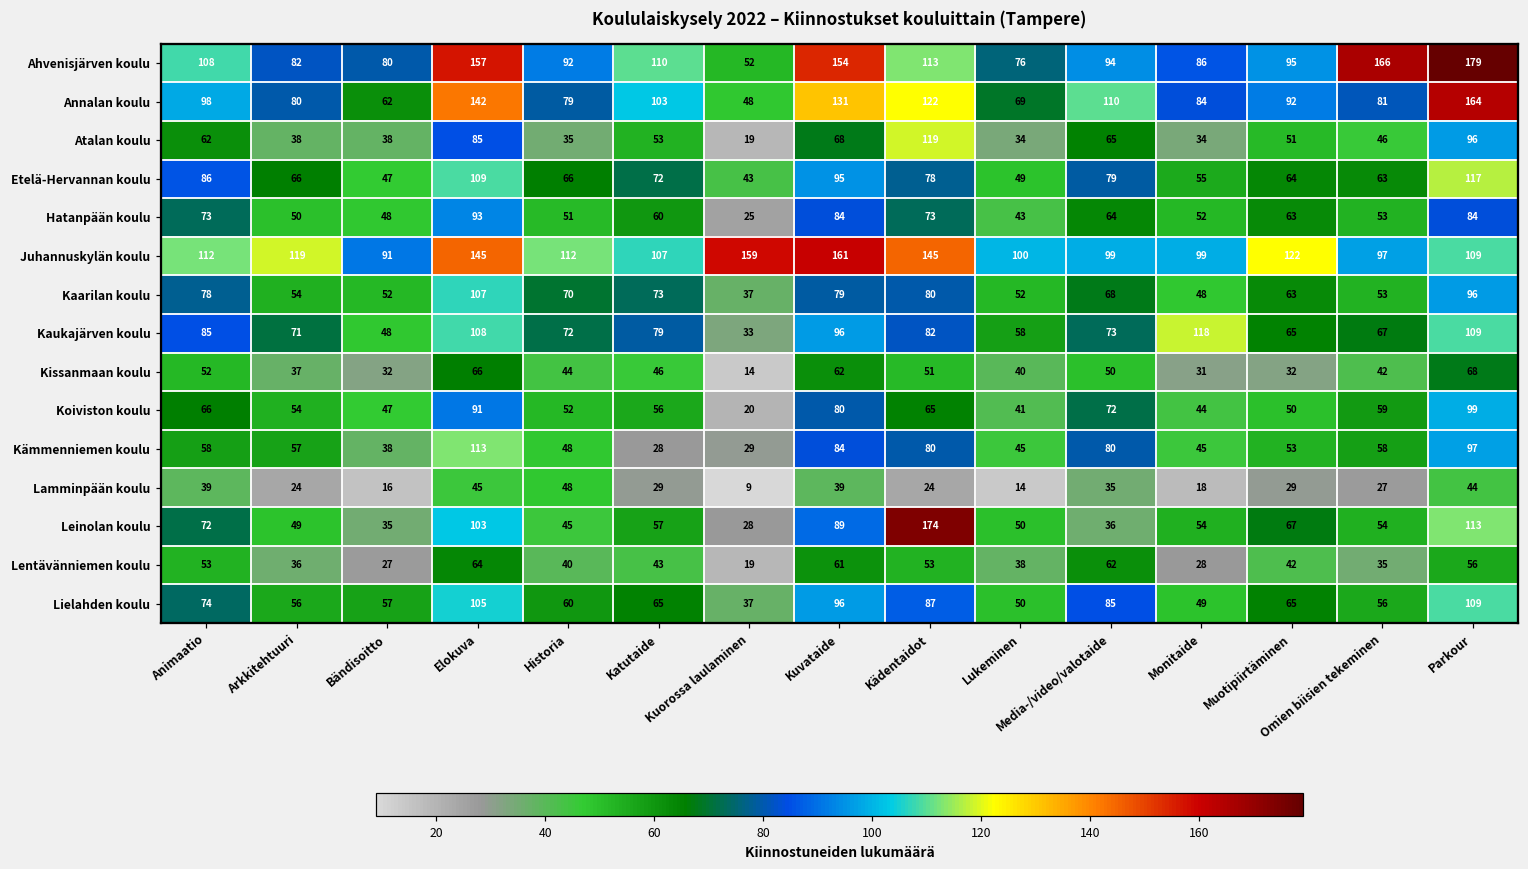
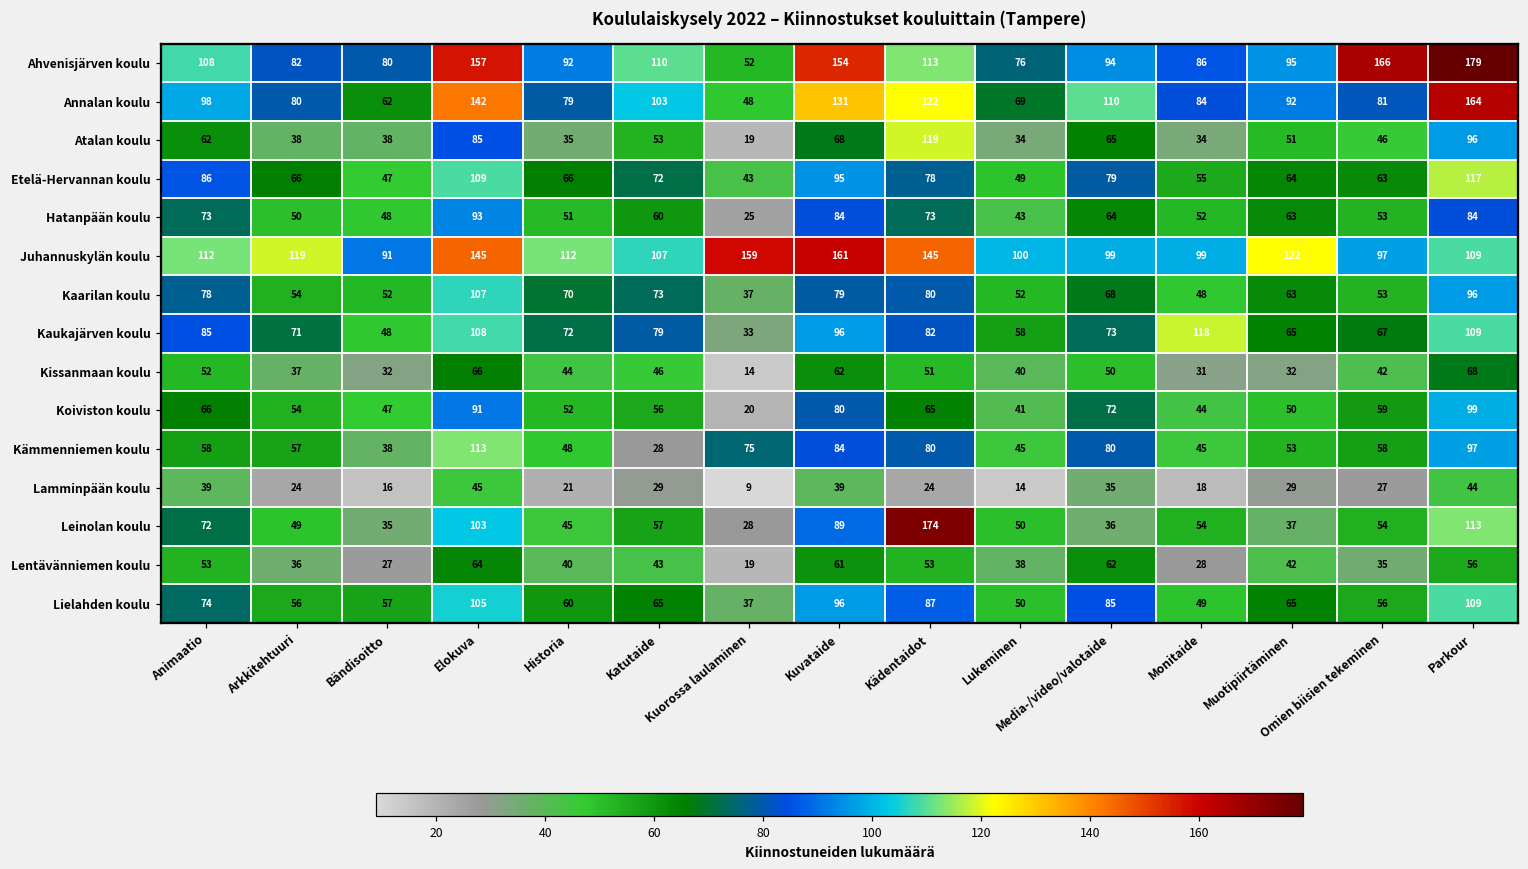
Kämmenniemen koulu, Kuorossa laulaminen: 29 -> 75
Lamminpään koulu, Historia: 48 -> 21
Leinolan koulu, Muotipiirtäminen: 67 -> 37
